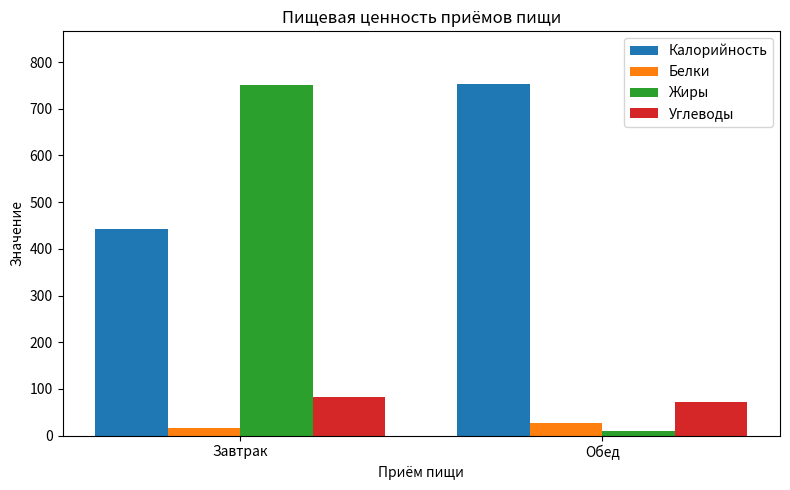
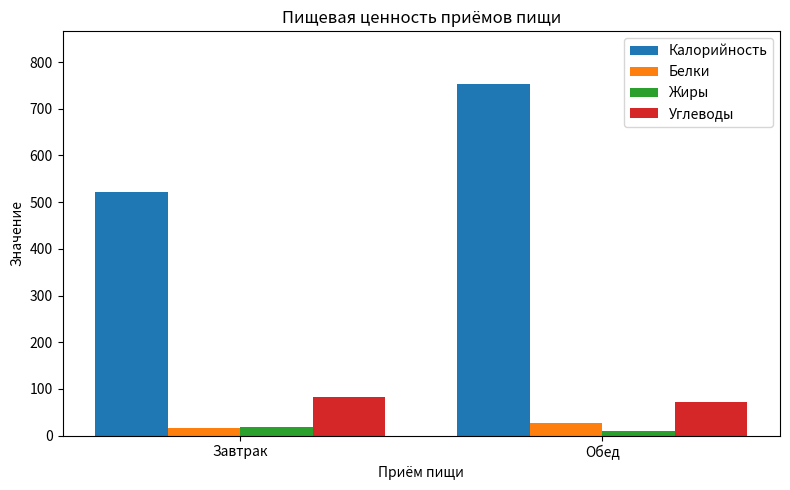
Калорийность, Завтрак: 440 -> 520
Жиры, Завтрак: 750 -> 20
